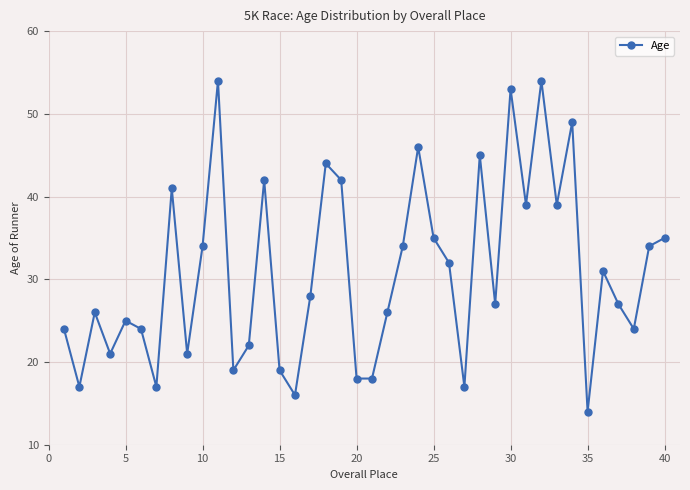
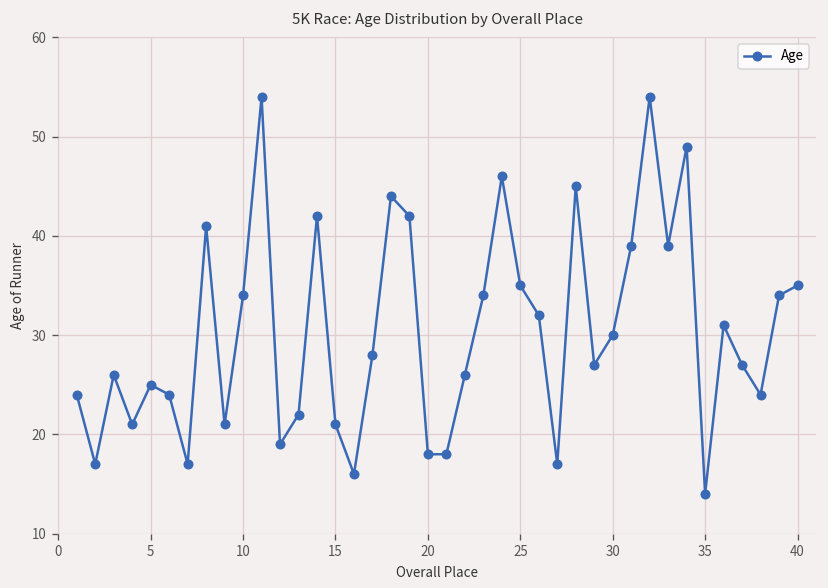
15: 19 -> 21
30: 53 -> 30
